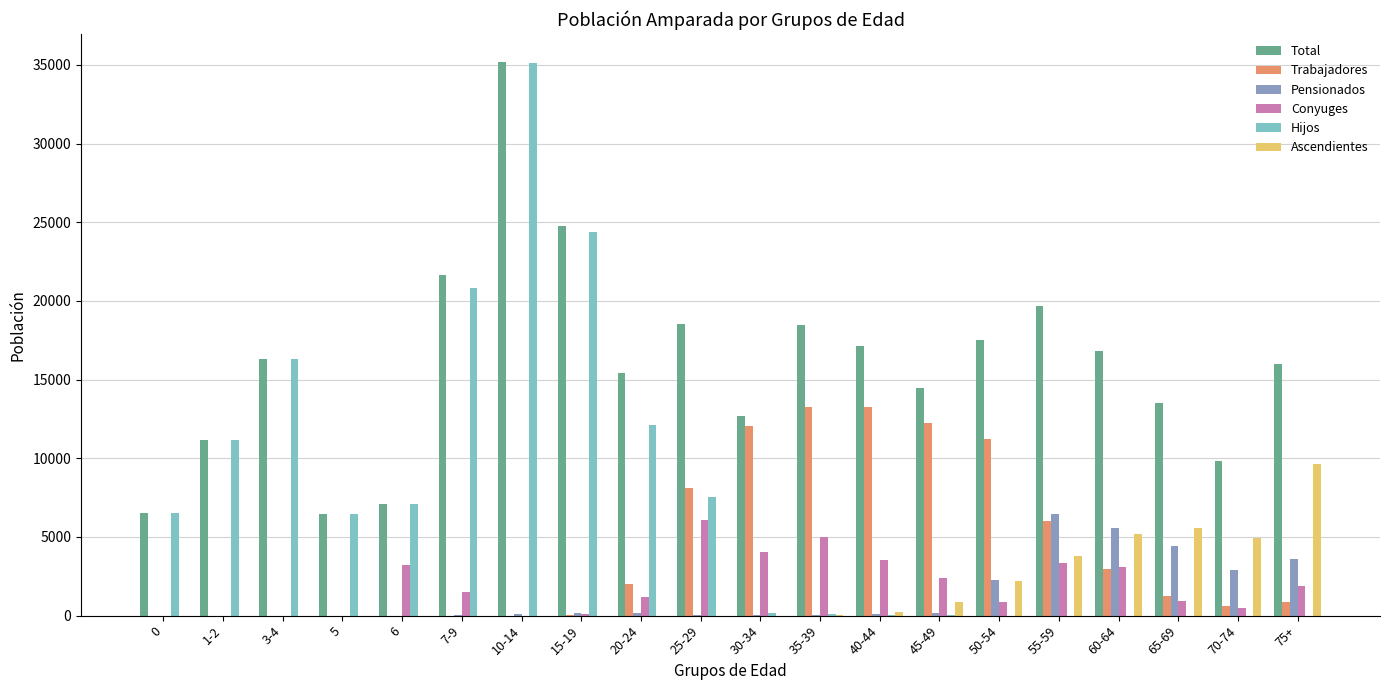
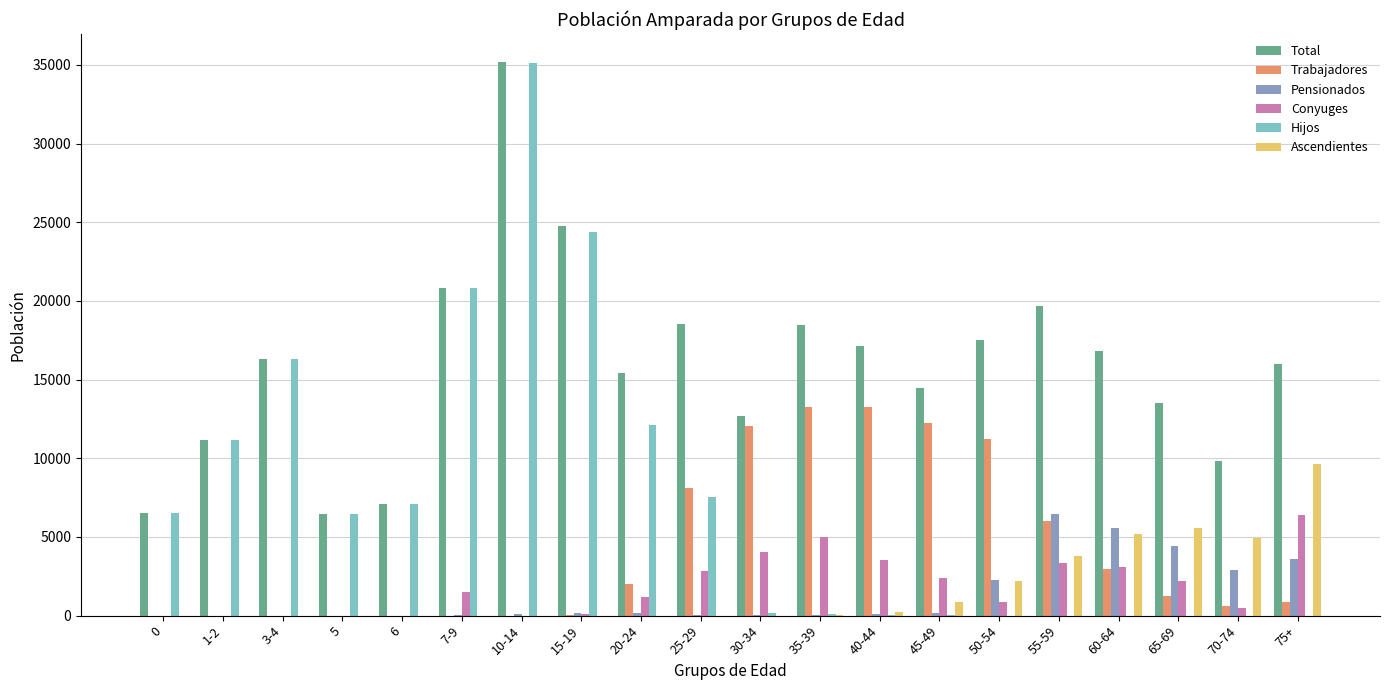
Conyuges, 6: 3200 -> 0
Total, 7-9: 21600 -> 20800
Conyuges, 25-29: 6000 -> 2800
Conyuges, 65-69: 900 -> 2200
Conyuges, 75+: 1900 -> 6400
